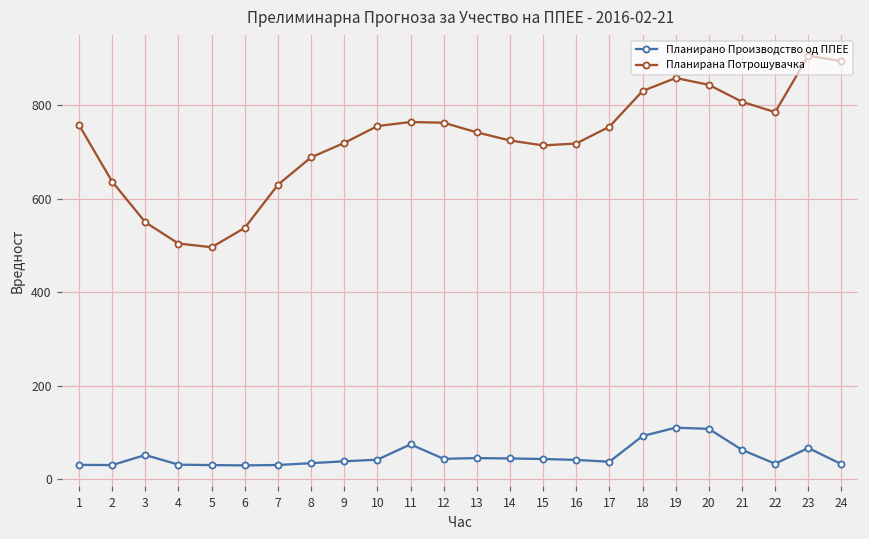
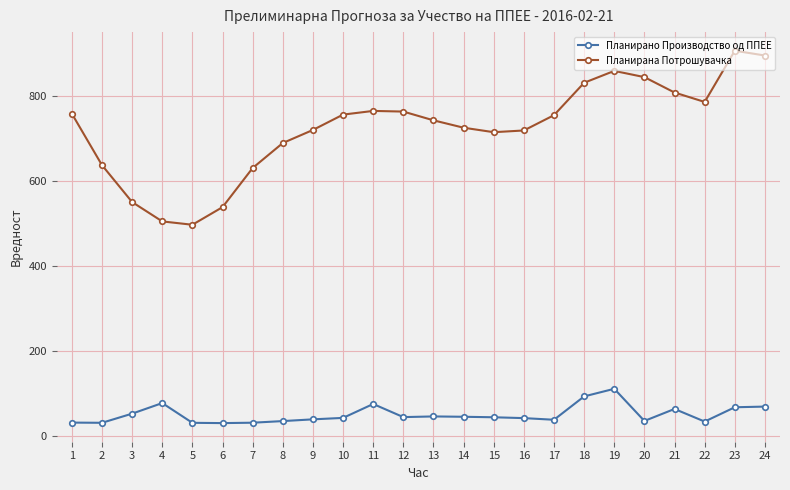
Планирано Производство од ППЕЕ, 4: 30 -> 80
Планирано Производство од ППЕЕ, 20: 110 -> 30
Планирано Производство од ППЕЕ, 24: 30 -> 70
